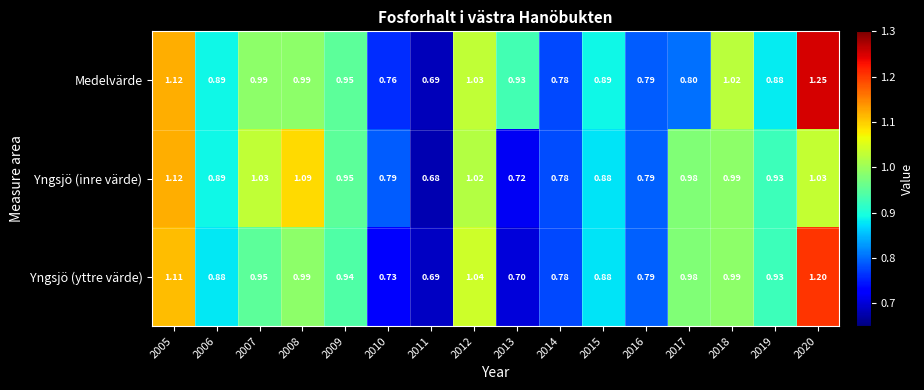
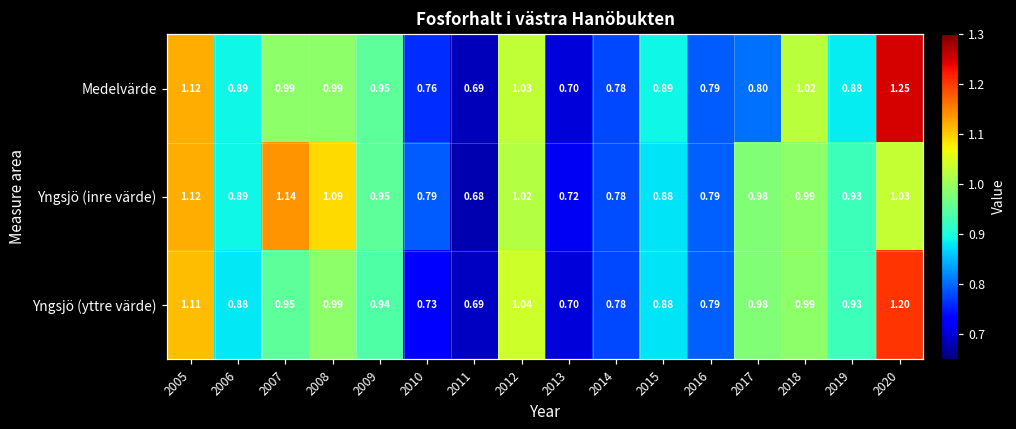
Medelvärde, 2013: 0.93 -> 0.70
Yngsjö (inre värde), 2007: 1.03 -> 1.14
